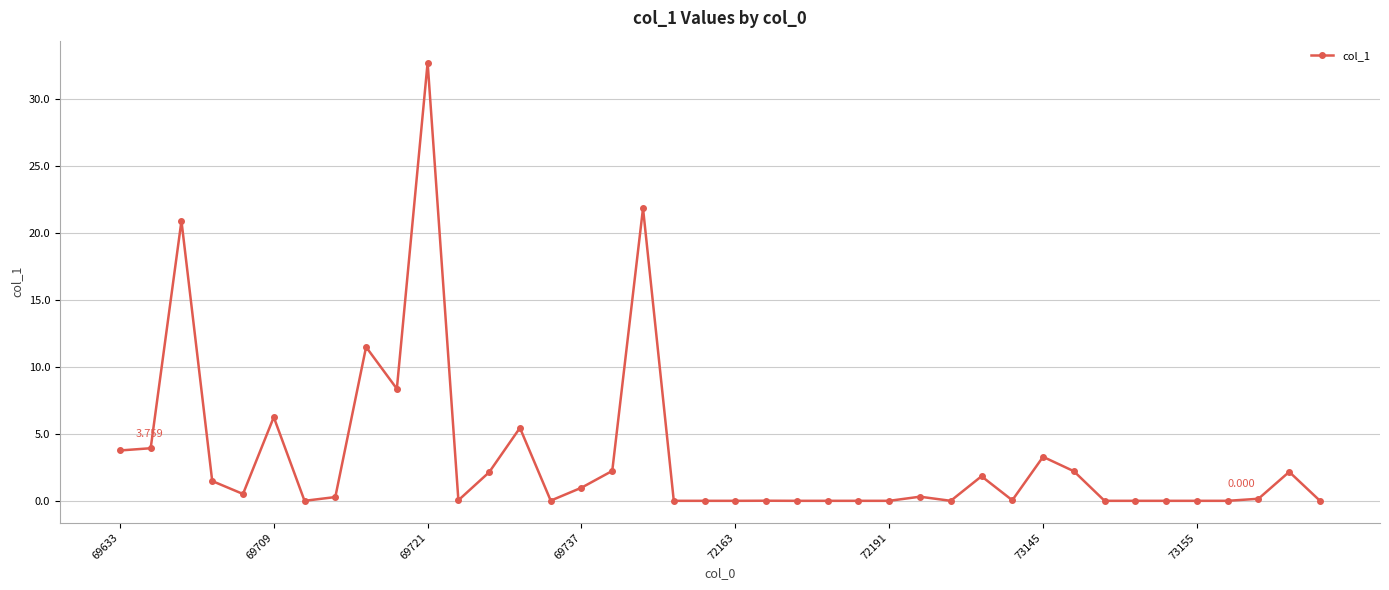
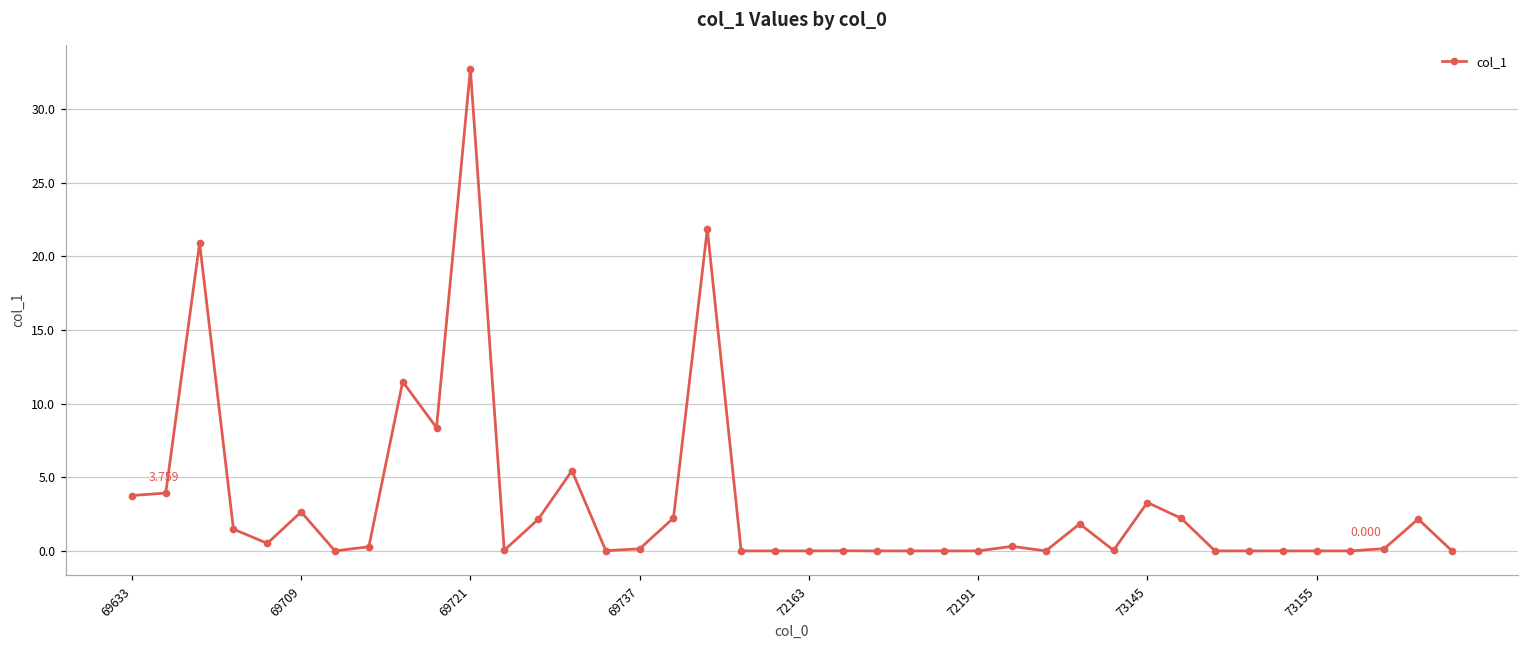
69709: 6.2 -> 2.6
69737: 1.0 -> 0.1
